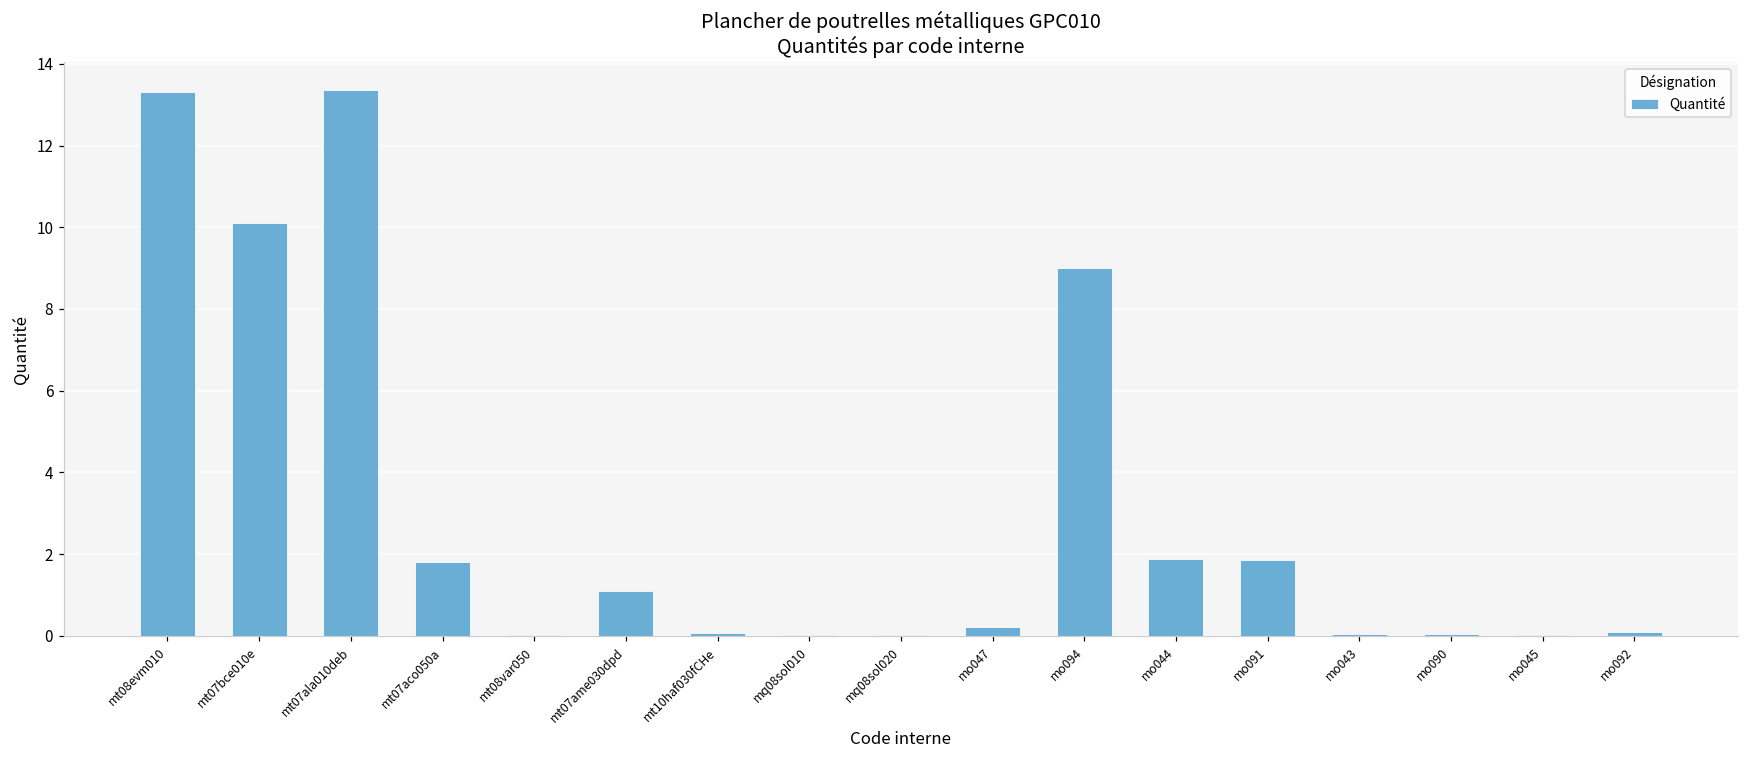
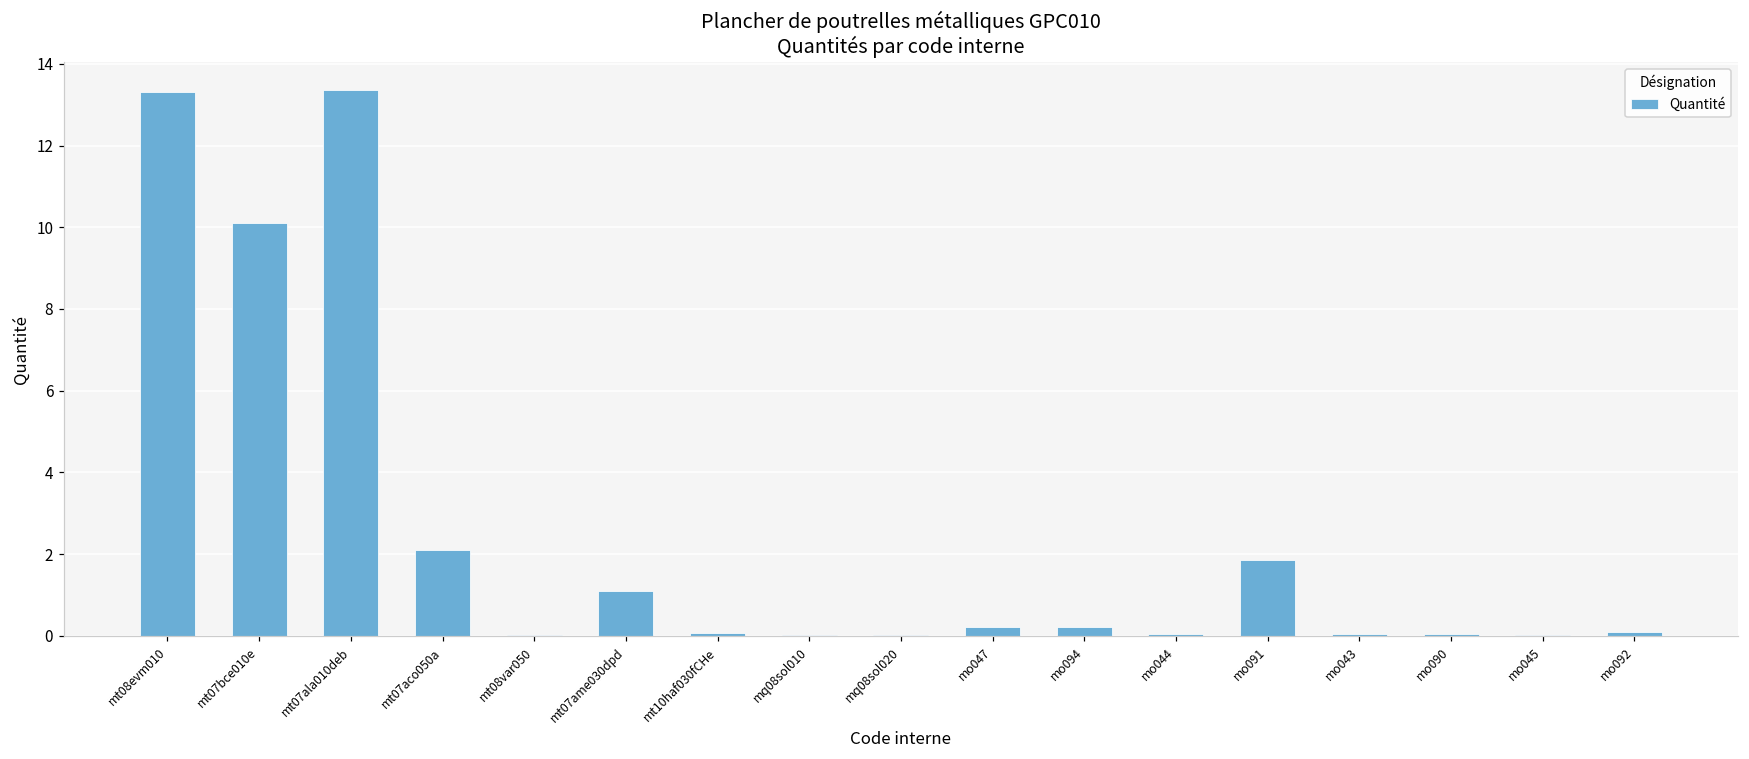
mt07aco050a: 1.8 -> 2.1
mo094: 9.0 -> 0.2
mo044: 1.9 -> 0.1
